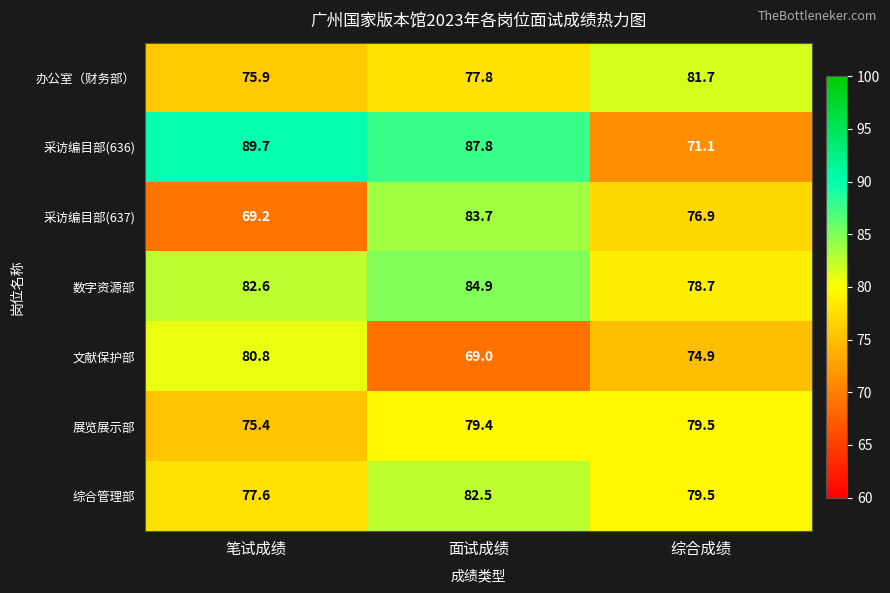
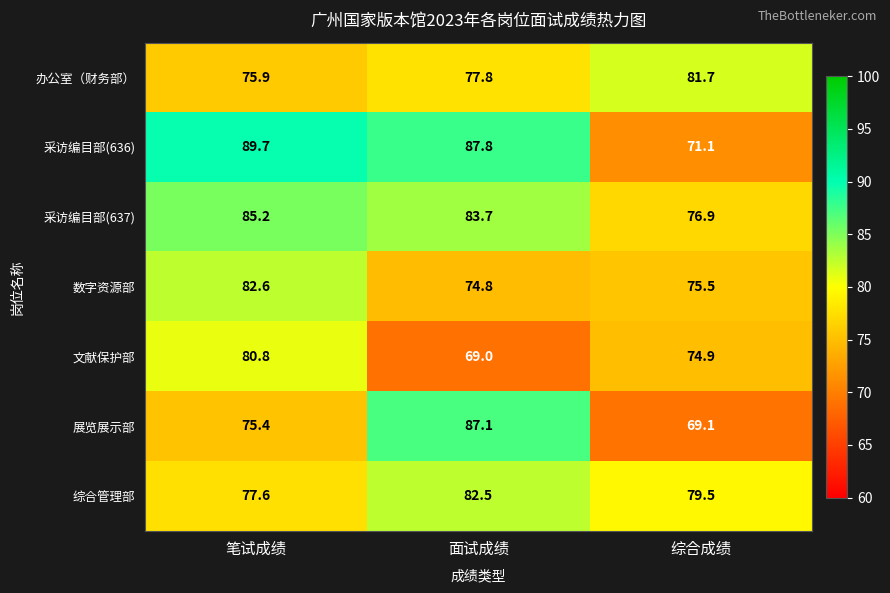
采访编目部(637), 笔试成绩: 69.2 -> 85.2
数字资源部, 面试成绩: 84.9 -> 74.8
数字资源部, 综合成绩: 78.7 -> 75.5
展览展示部, 面试成绩: 79.4 -> 87.1
展览展示部, 综合成绩: 79.5 -> 69.1
